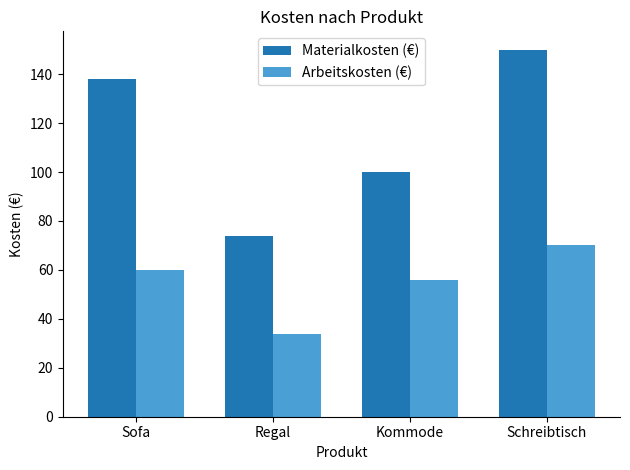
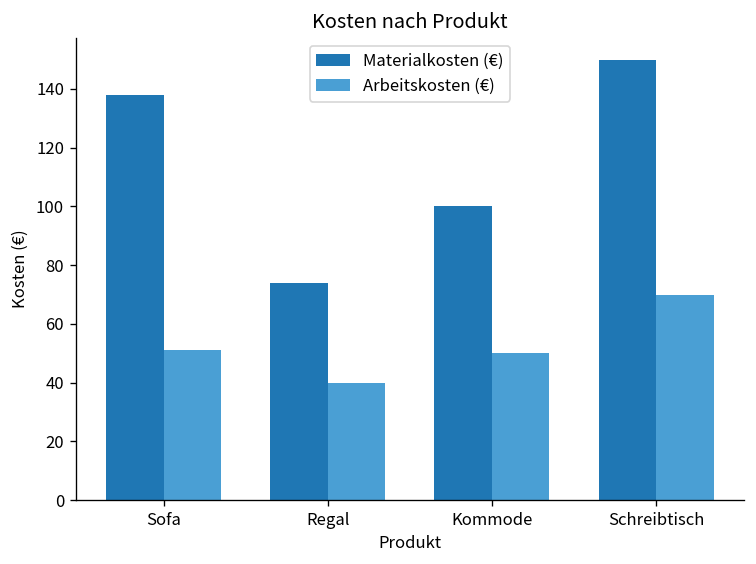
Arbeitskosten (€), Sofa: 60 -> 51
Arbeitskosten (€), Regal: 34 -> 40
Arbeitskosten (€), Kommode: 56 -> 50
